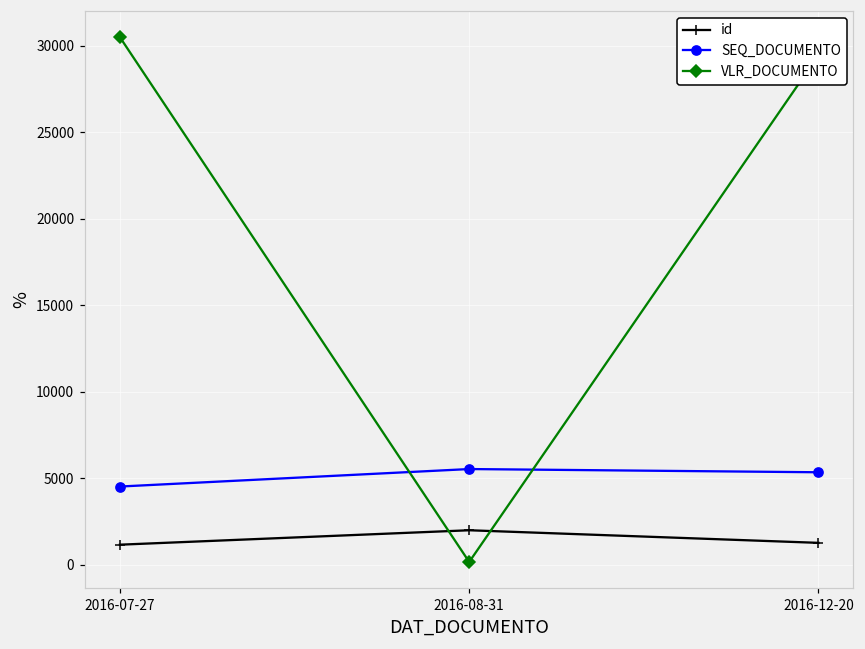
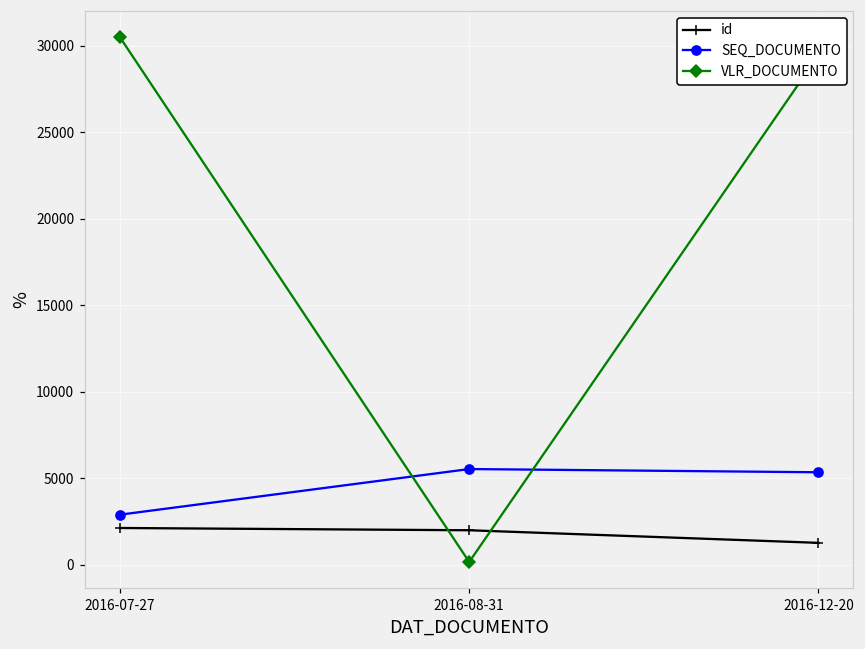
id, 2016-07-27: 1200 -> 2100
SEQ_DOCUMENTO, 2016-07-27: 4500 -> 2900
